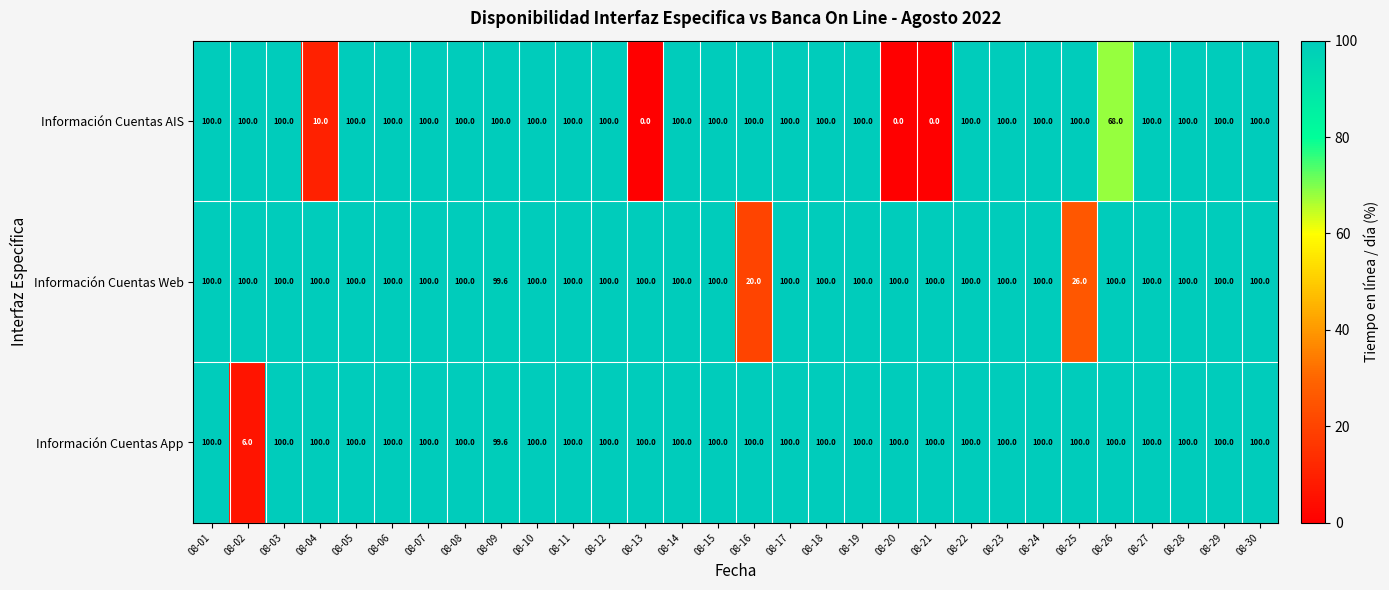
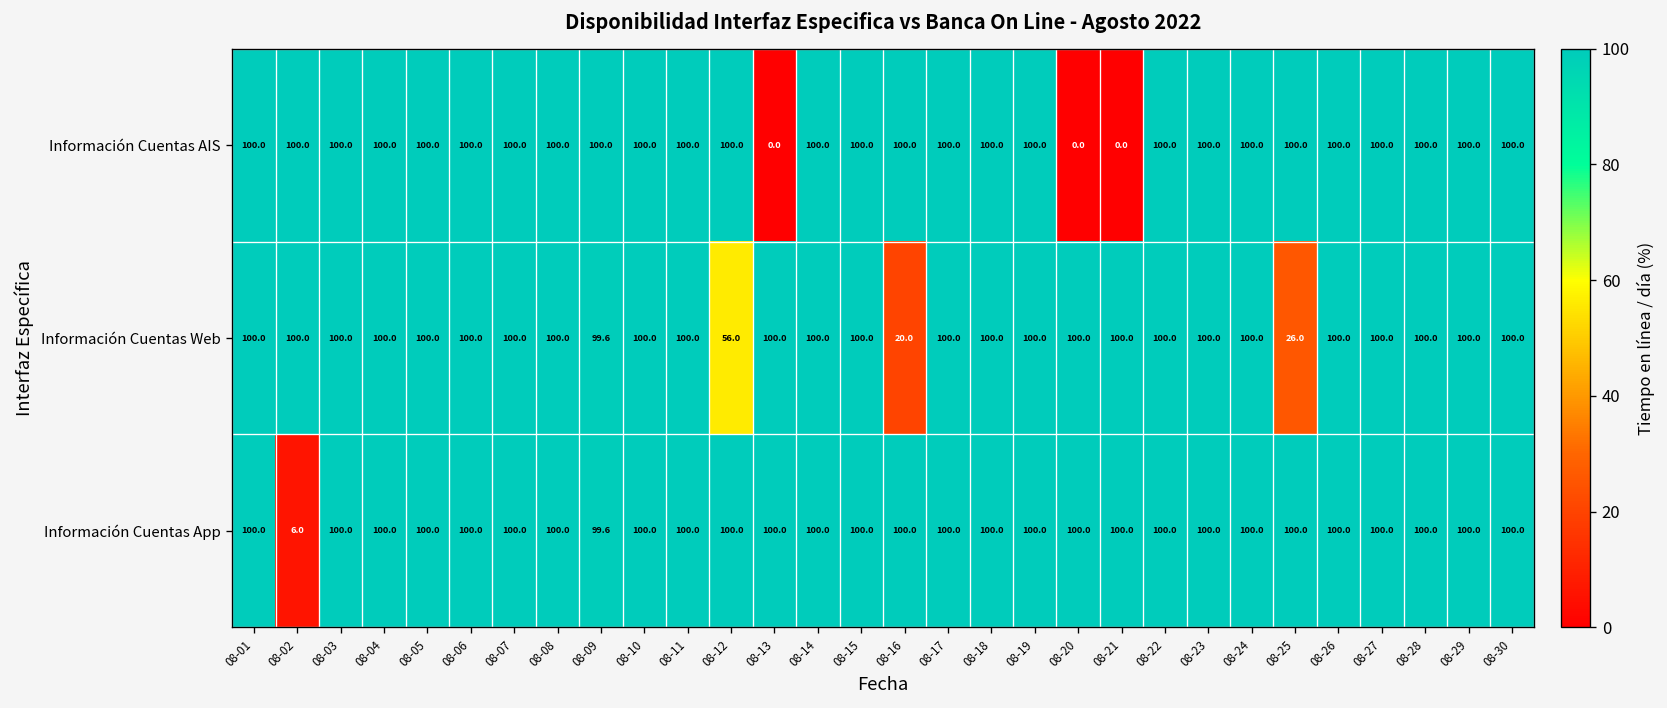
Información Cuentas AIS, 08-04: 10.0 -> 100.0
Información Cuentas AIS, 08-26: 68.0 -> 100.0
Información Cuentas Web, 08-12: 100.0 -> 56.0
